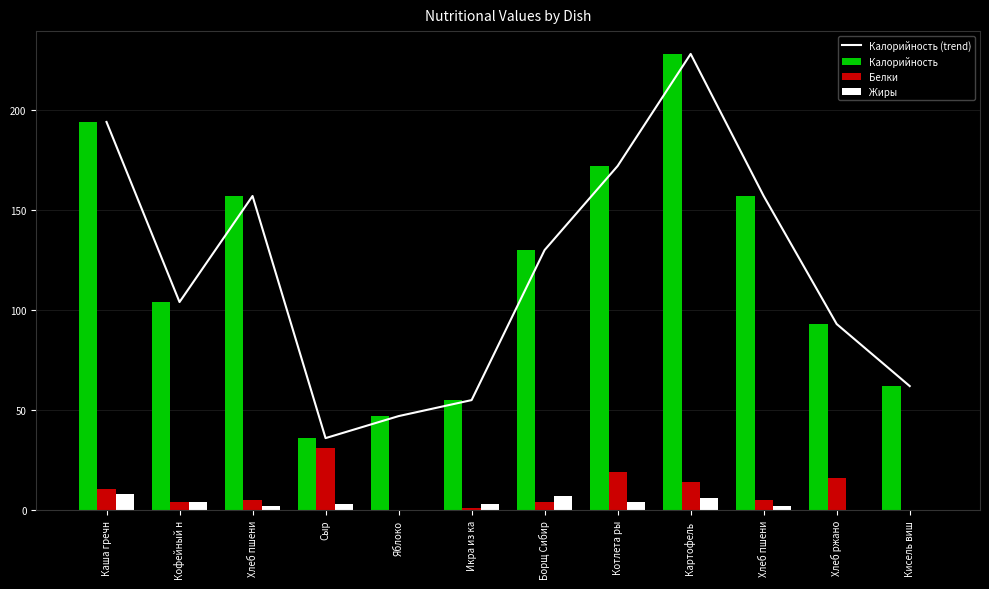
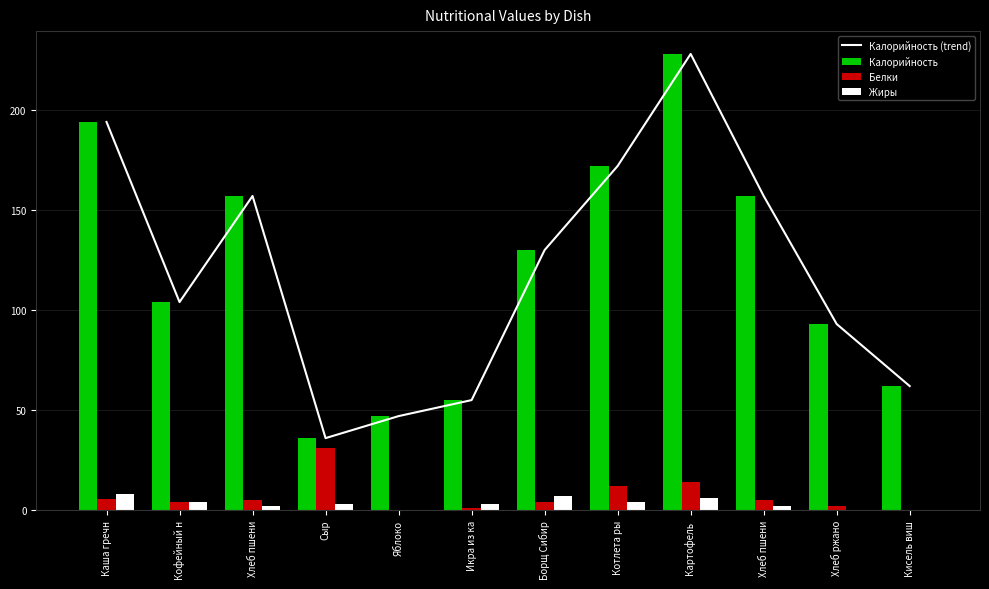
Белки, Каша гречн: 11 -> 6
Белки, Котлета ры: 19 -> 12
Белки, Хлеб ржано: 16 -> 2
